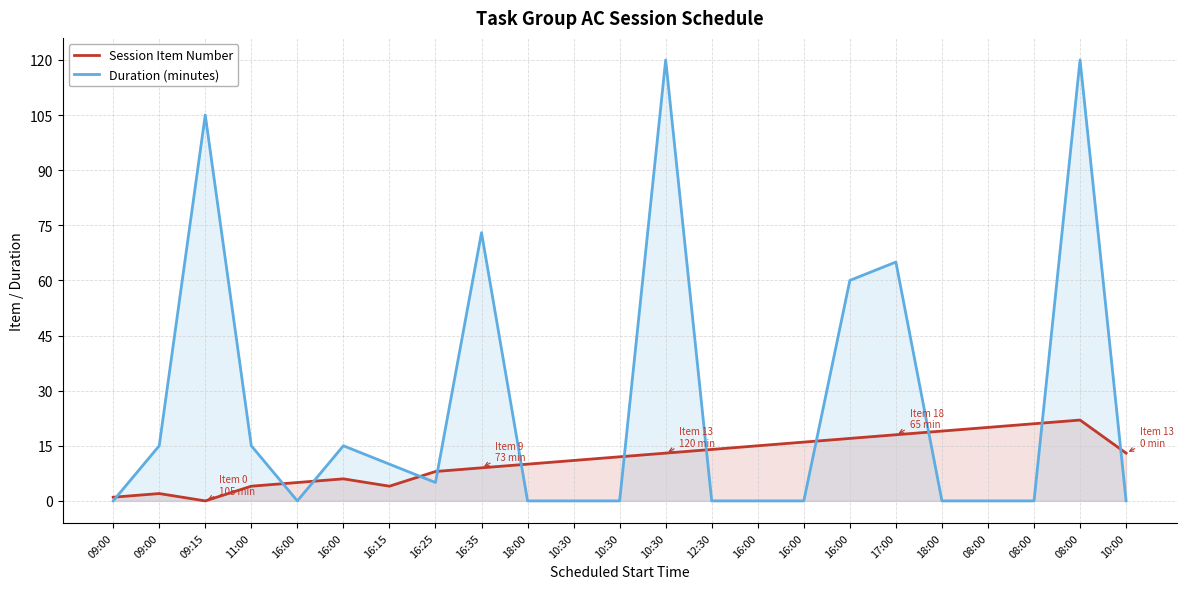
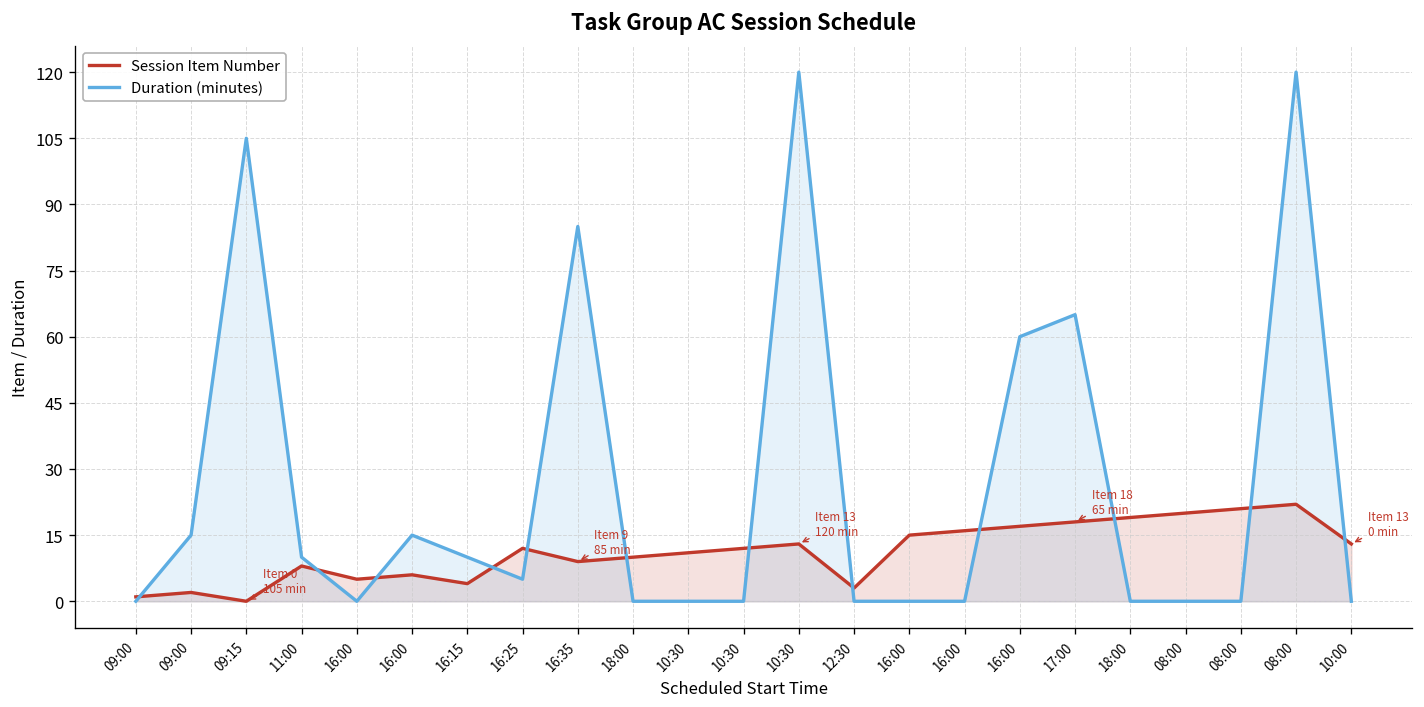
Session Item Number, 11:00: 4 -> 8
Duration (minutes), 11:00: 15 -> 10
Session Item Number, 16:25: 8 -> 12
Duration (minutes), 16:35: 73 -> 85
Session Item Number, 12:30: 14 -> 3
